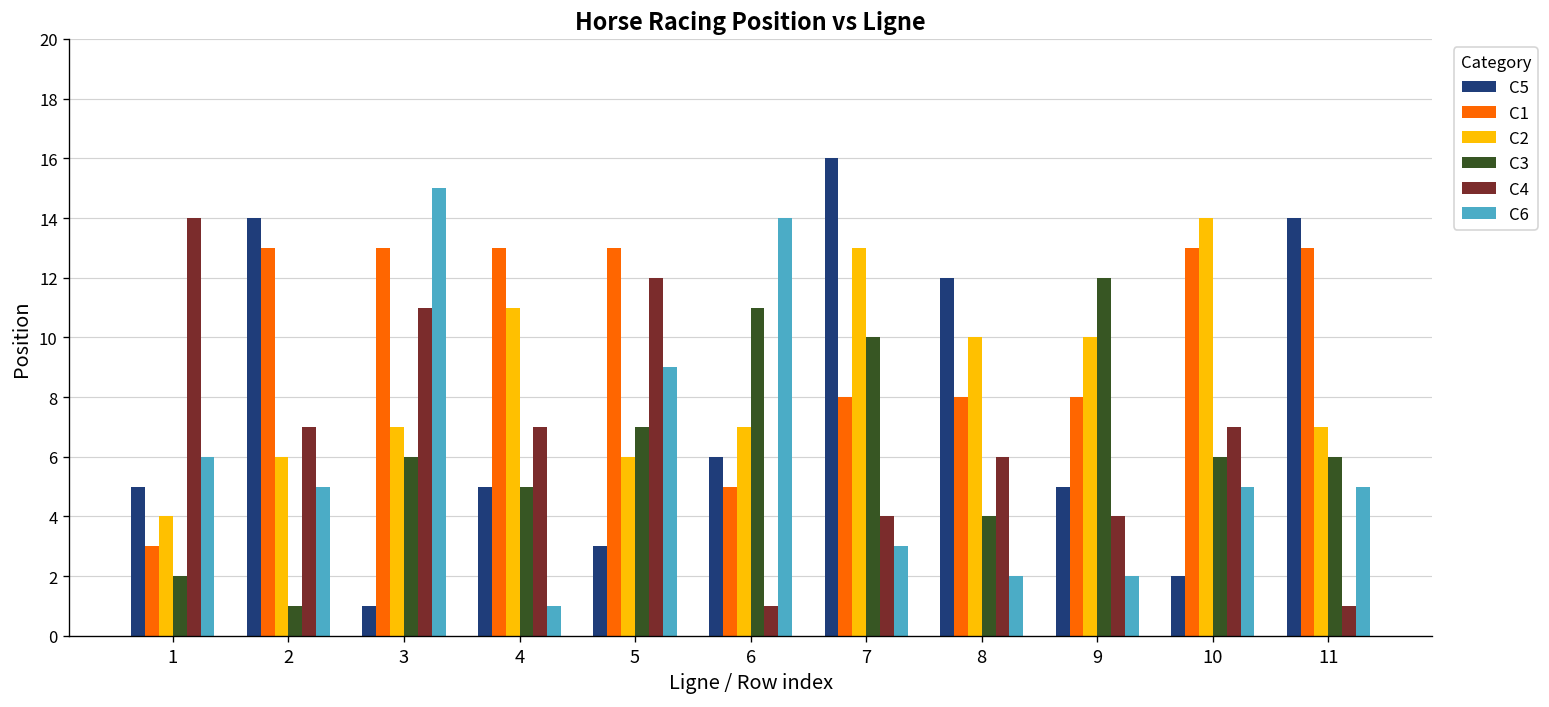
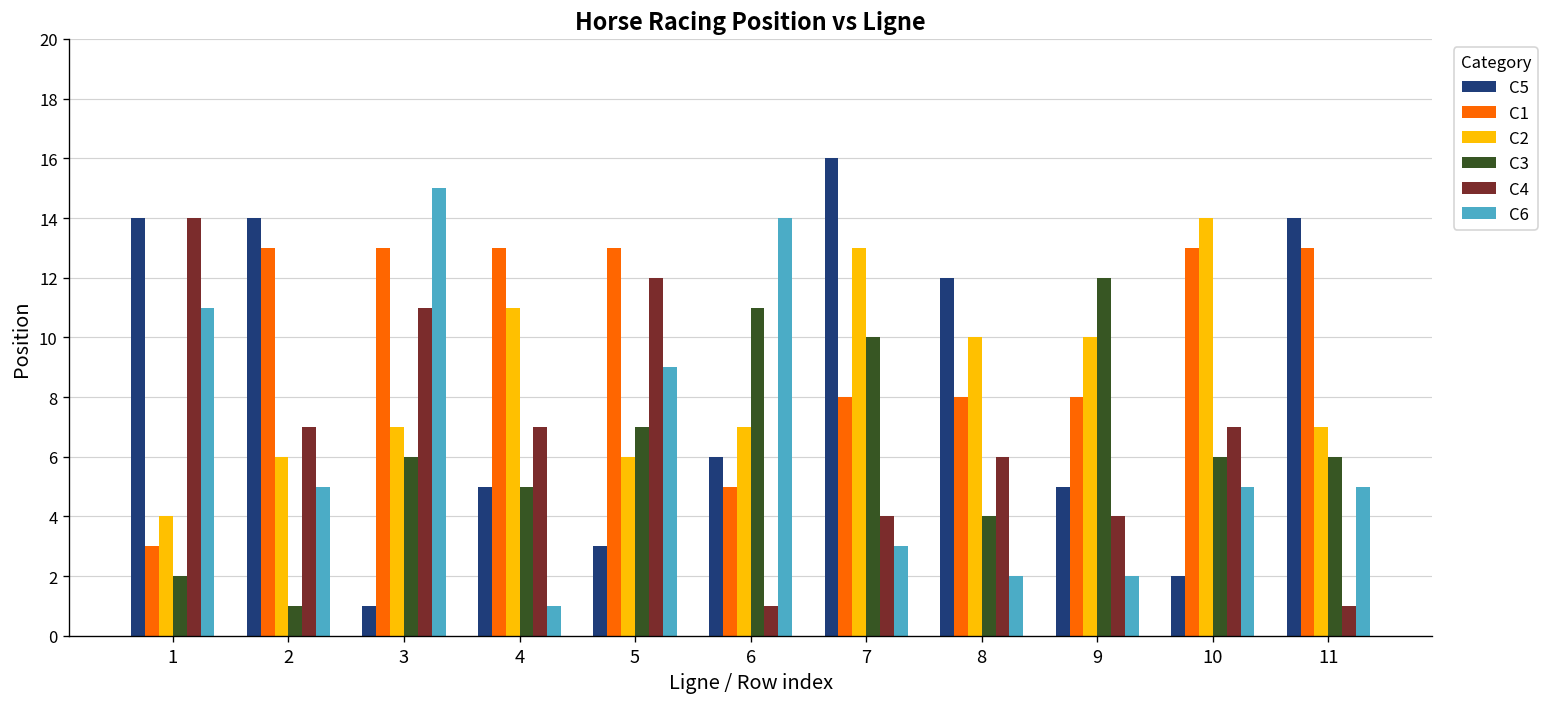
C5, 1: 5 -> 14
C6, 1: 6 -> 11
